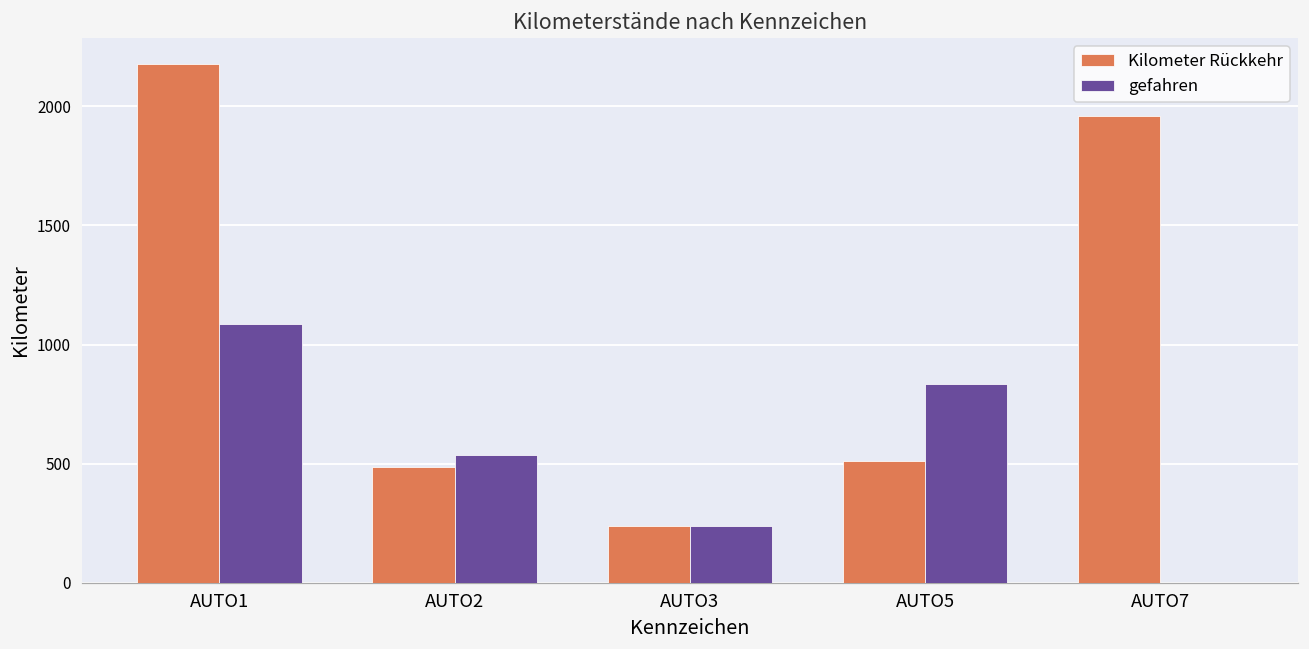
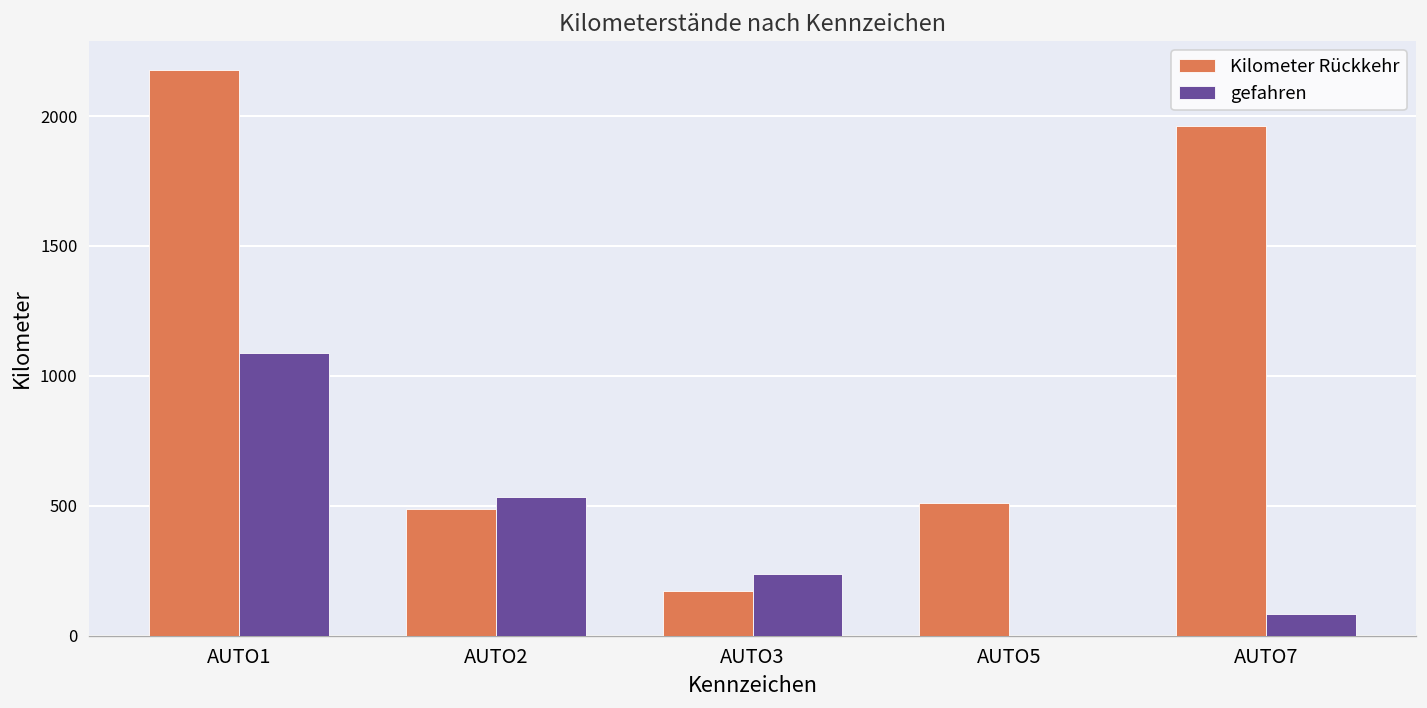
Kilometer Rückkehr, AUTO3: 240 -> 170
gefahren, AUTO5: 840 -> 0
gefahren, AUTO7: 0 -> 80
